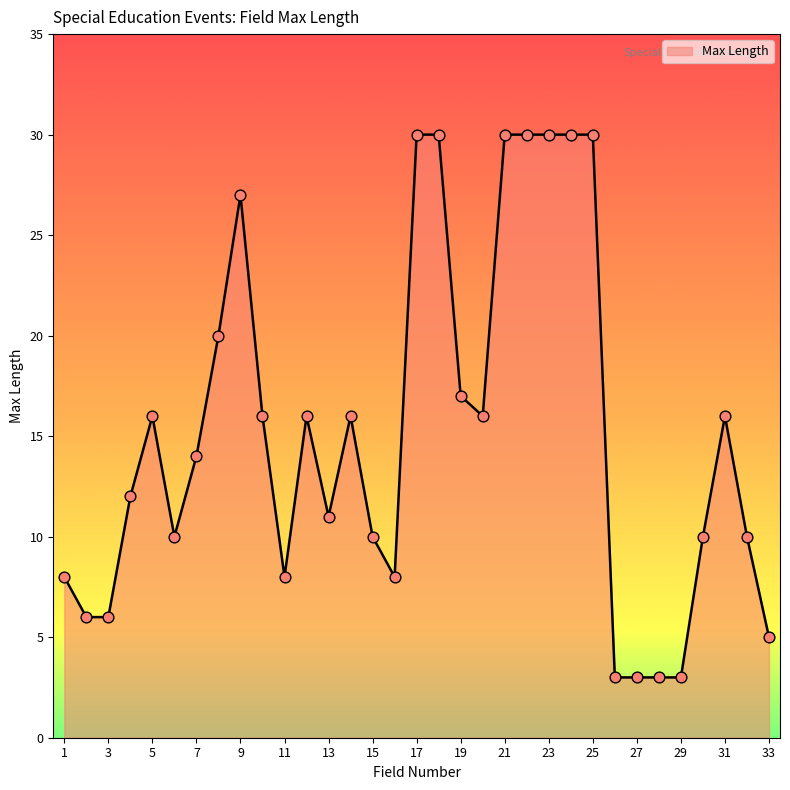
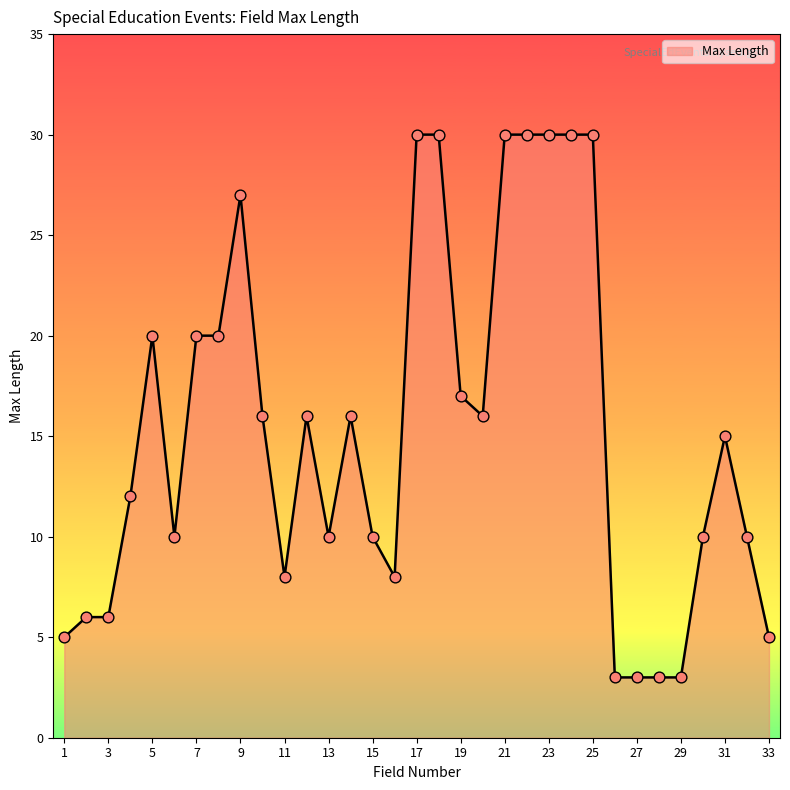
1: 8 -> 5
5: 16 -> 20
7: 14 -> 20
13: 11 -> 10
31: 16 -> 15
